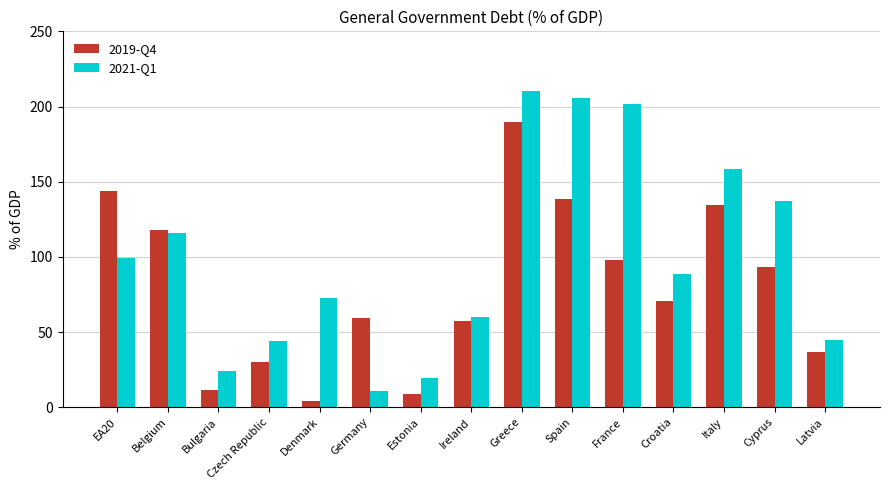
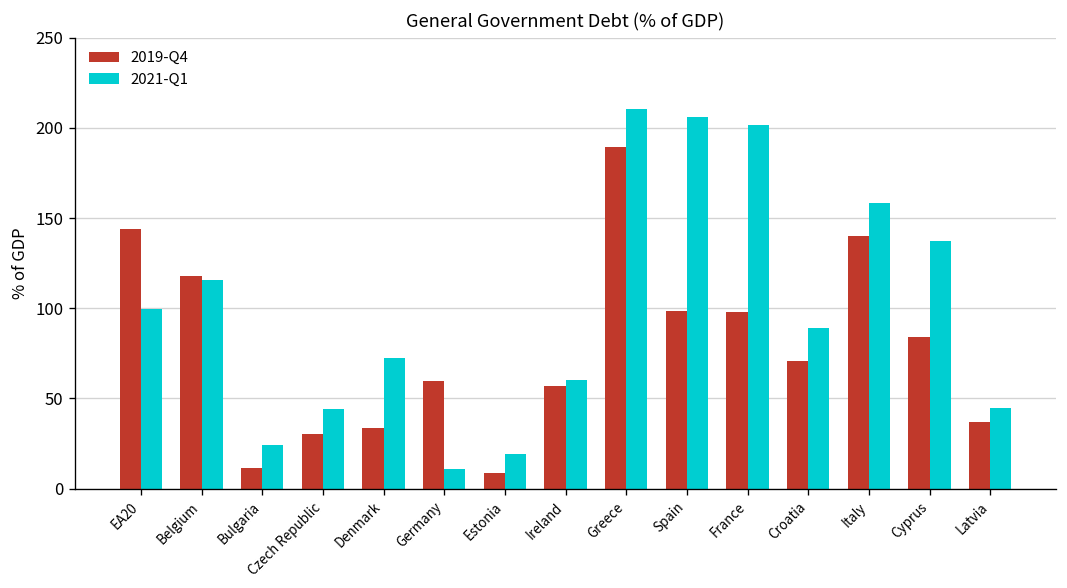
2019-Q4, Denmark: 4 -> 34
2019-Q4, Spain: 138 -> 98
2019-Q4, Italy: 134 -> 140
2019-Q4, Cyprus: 93 -> 84
